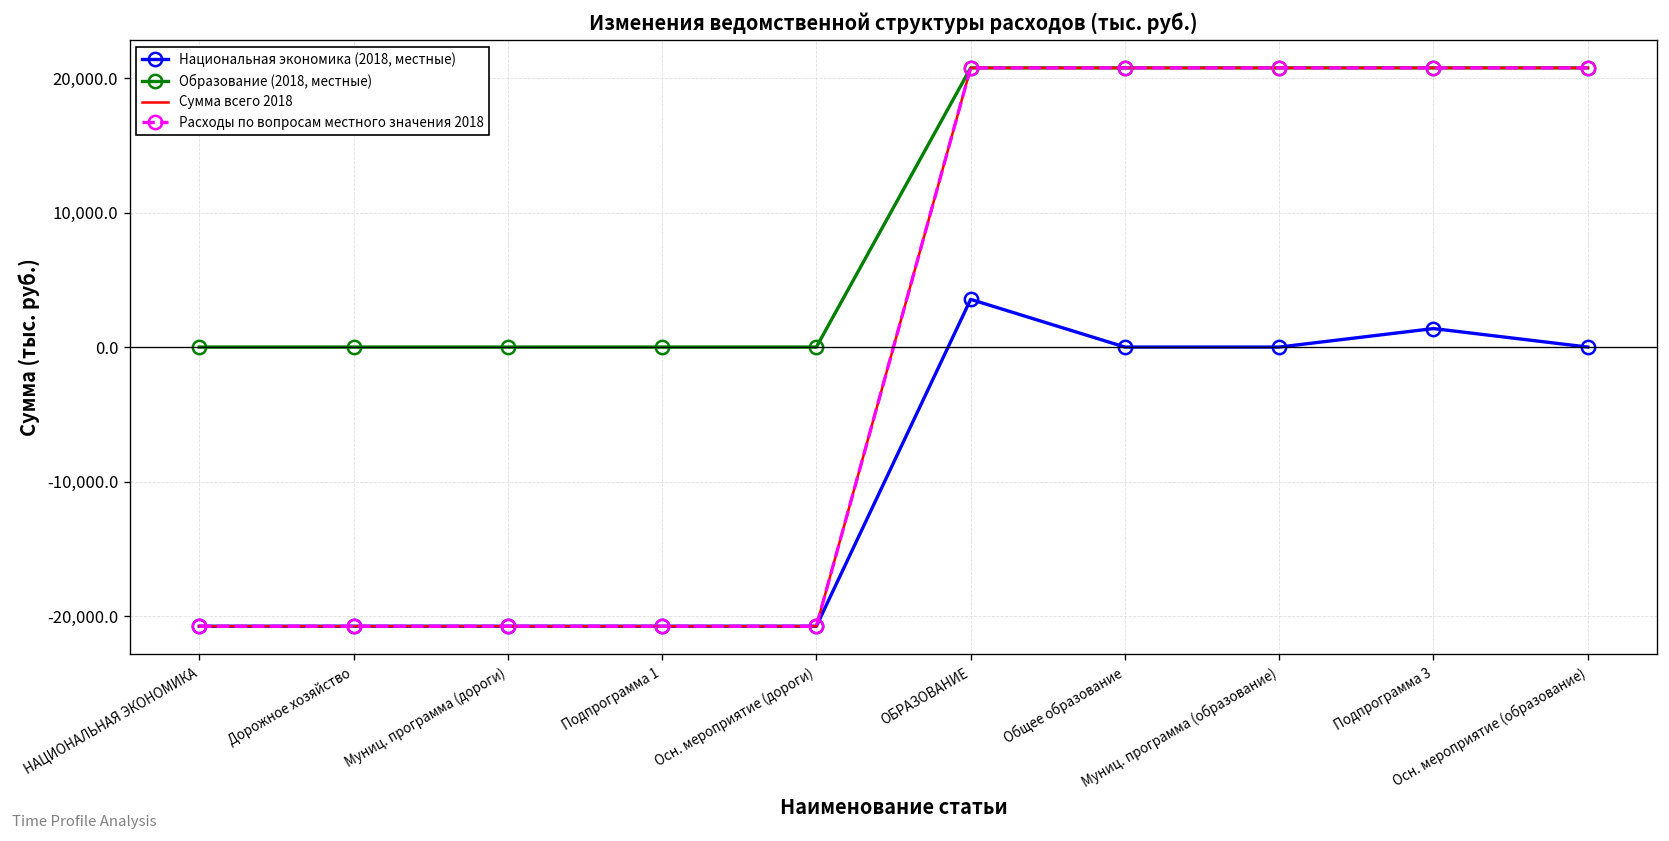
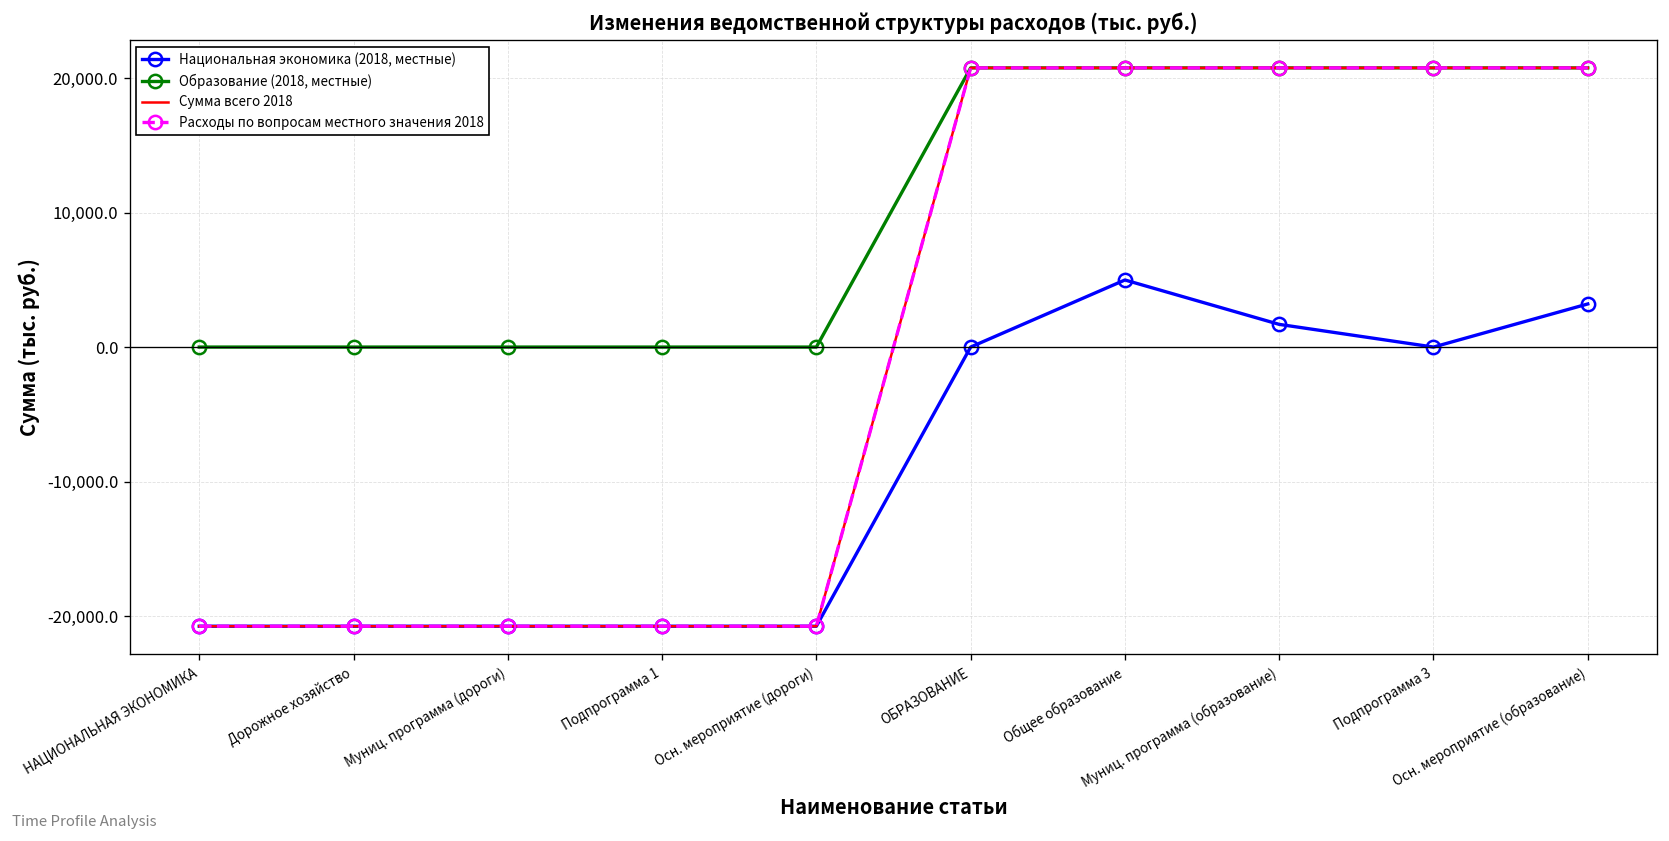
Национальная экономика (2018, местные), ОБРАЗОВАНИЕ: 3,500 -> 0
Национальная экономика (2018, местные), Общее образование: 0 -> 5,000
Национальная экономика (2018, местные), Муниц. программа (образование): 0 -> 1,700
Национальная экономика (2018, местные), Подпрограмма 3: 1,400 -> 0
Национальная экономика (2018, местные), Осн. мероприятие (образование): 0 -> 3,200
